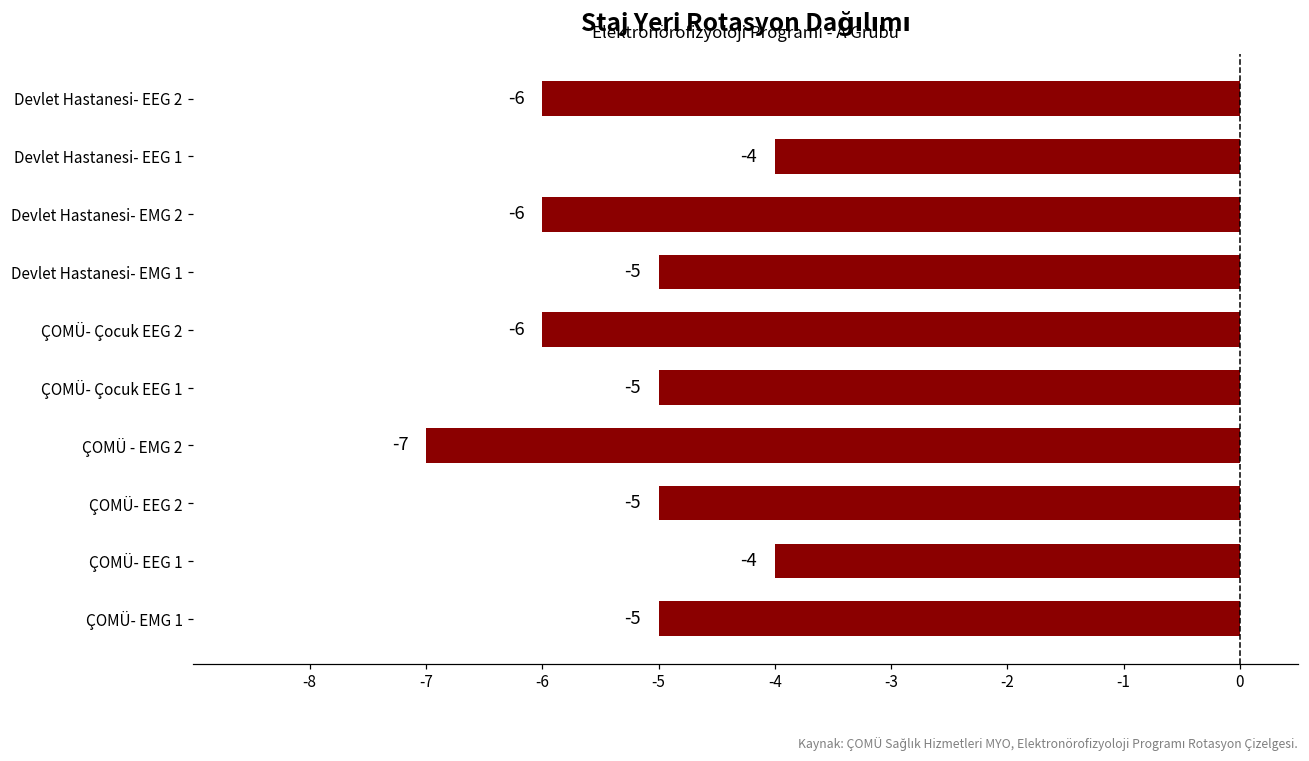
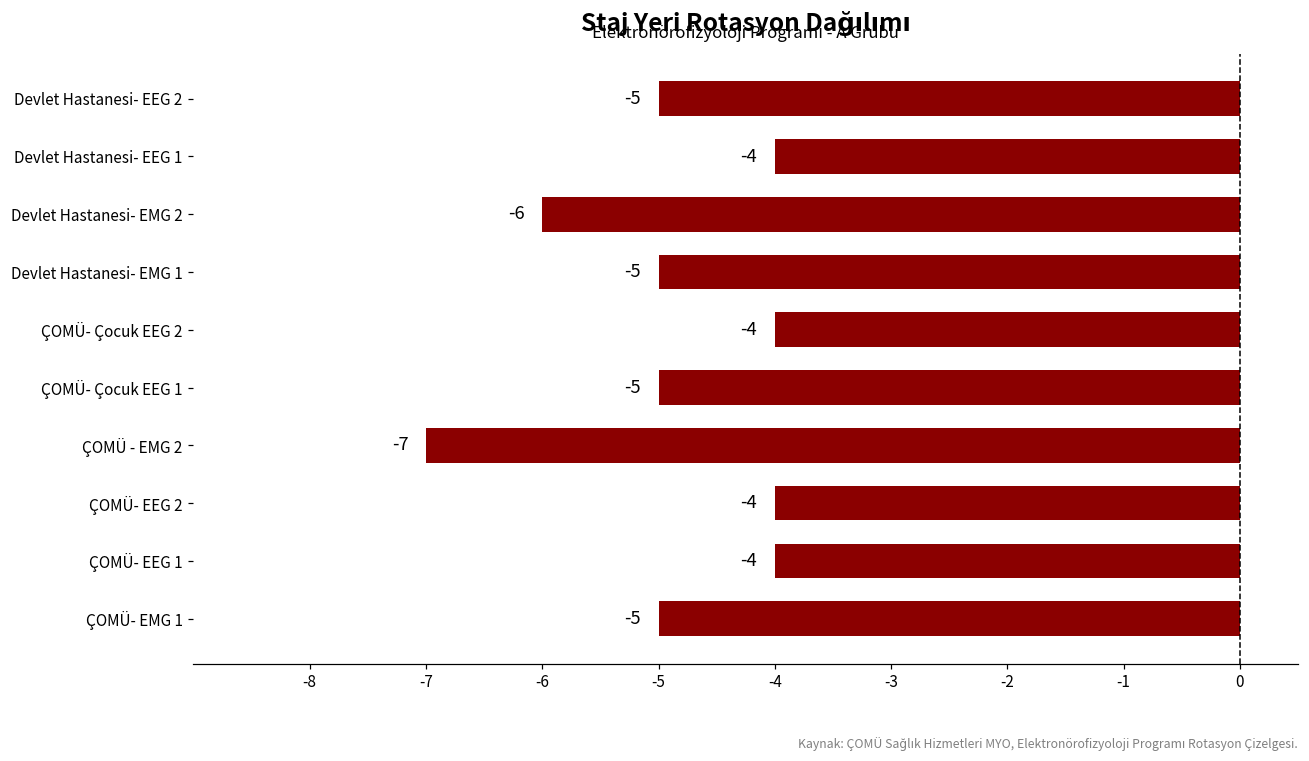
Devlet Hastanesi- EEG 2: -6 -> -5
ÇOMÜ- Çocuk EEG 2: -6 -> -4
ÇOMÜ- EEG 2: -5 -> -4
